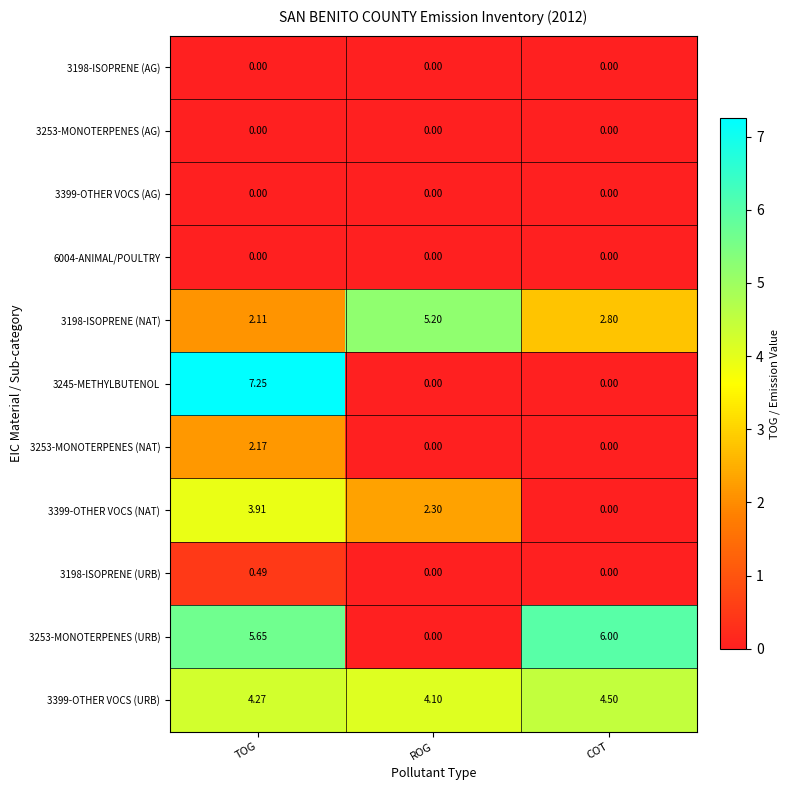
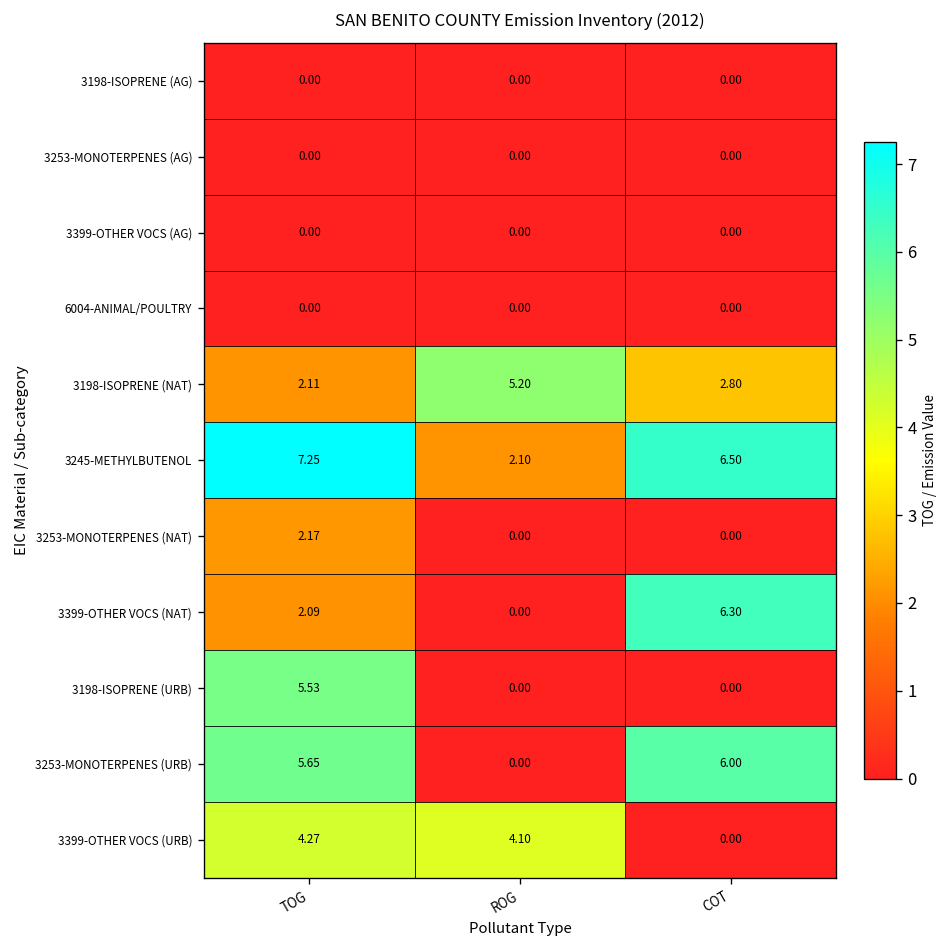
3245-METHYLBUTENOL, ROG: 0.00 -> 2.10
3245-METHYLBUTENOL, COT: 0.00 -> 6.50
3399-OTHER VOCS (NAT), TOG: 3.91 -> 2.09
3399-OTHER VOCS (NAT), ROG: 2.30 -> 0.00
3399-OTHER VOCS (NAT), COT: 0.00 -> 6.30
3198-ISOPRENE (URB), TOG: 0.49 -> 5.53
3399-OTHER VOCS (URB), COT: 4.50 -> 0.00
